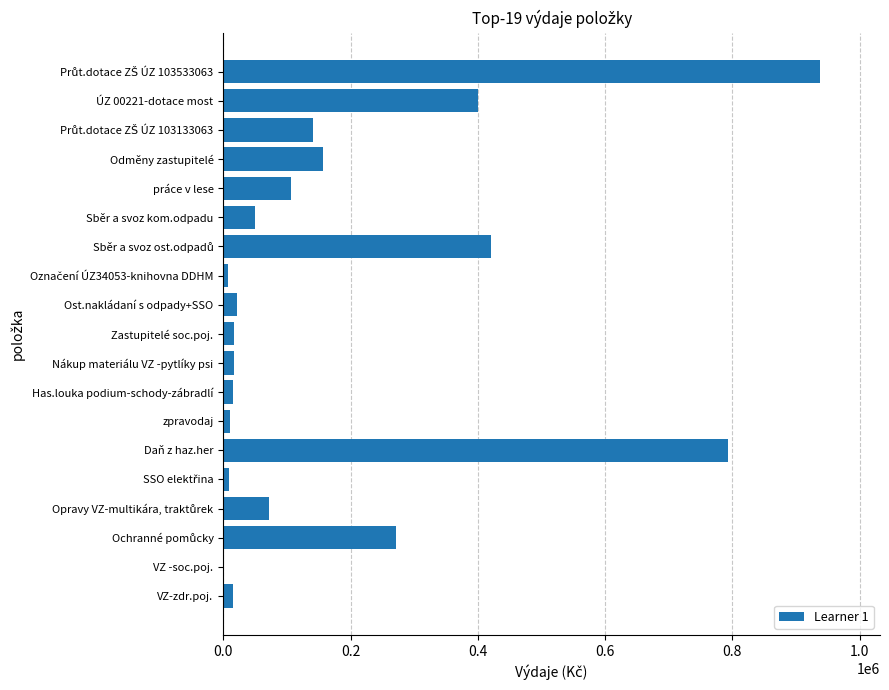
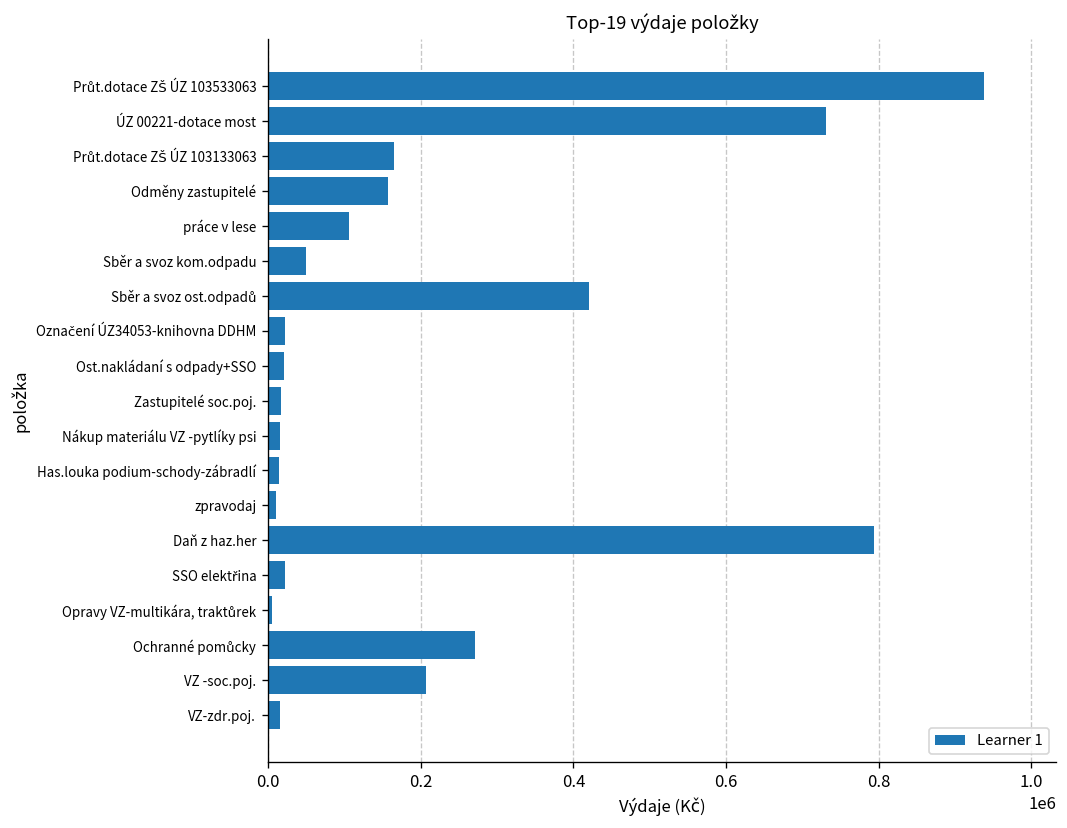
ÚZ 00221-dotace most: 400000 -> 730000
Průt.dotace ZŠ ÚZ 103133063: 140000 -> 170000
Označení ÚZ34053-knihovna DDHM: 10000 -> 20000
SSO elektřina: 10000 -> 20000
Opravy VZ-multikára, traktůrek: 70000 -> 10000
VZ -soc.poj.: 0 -> 210000
